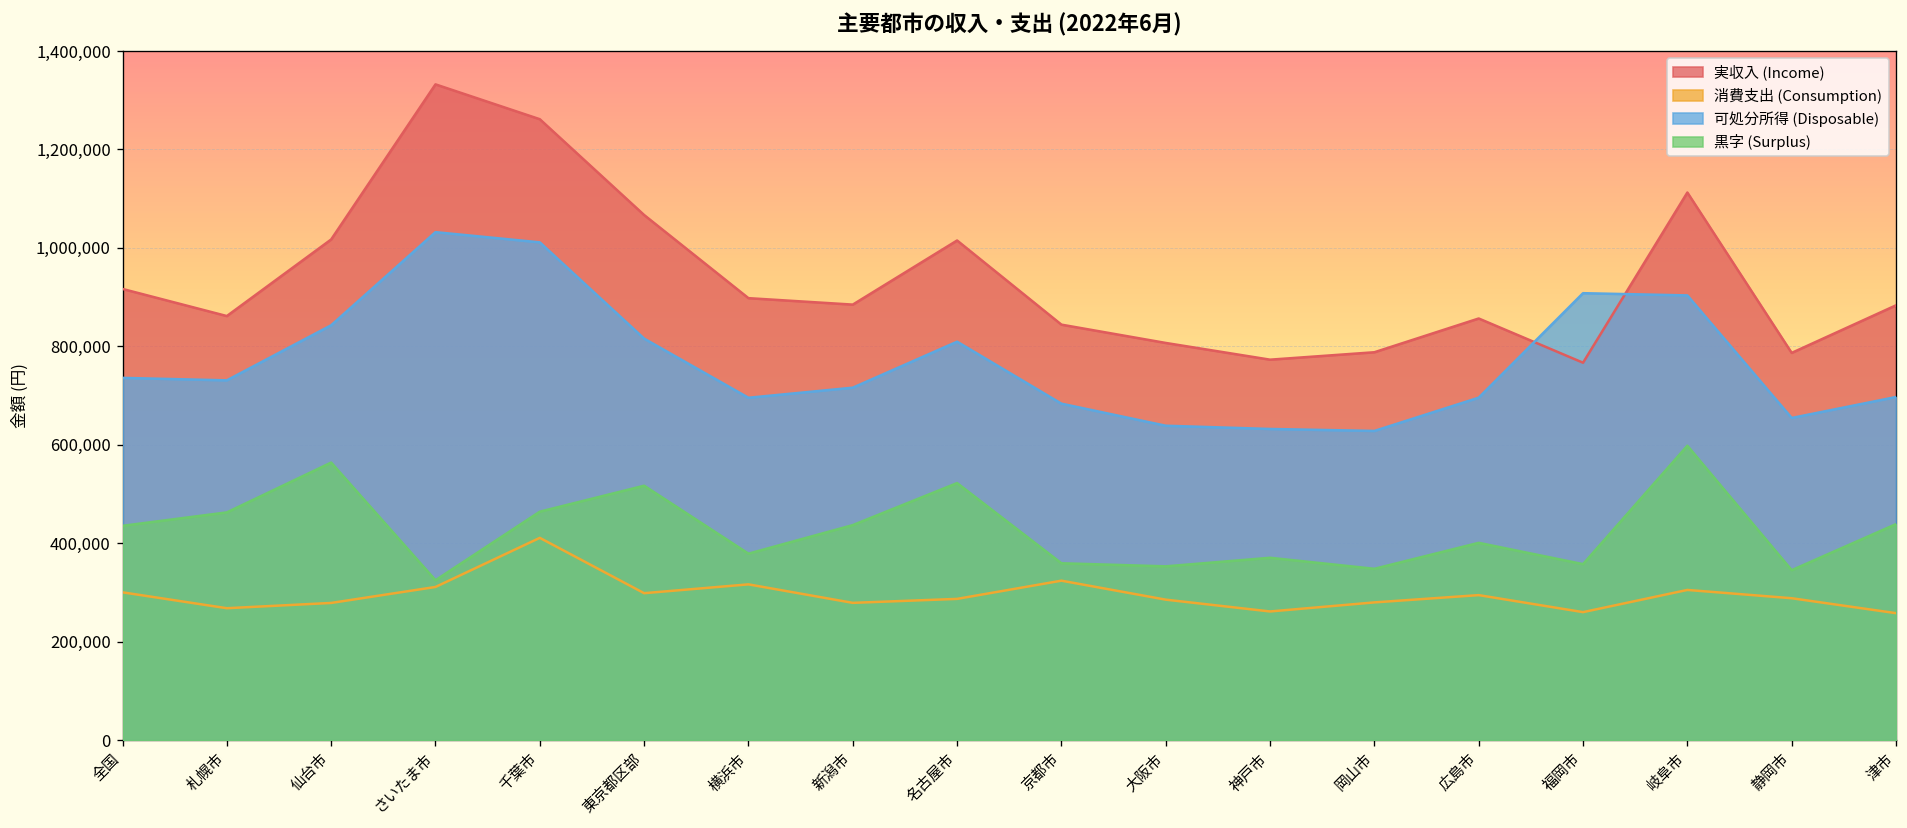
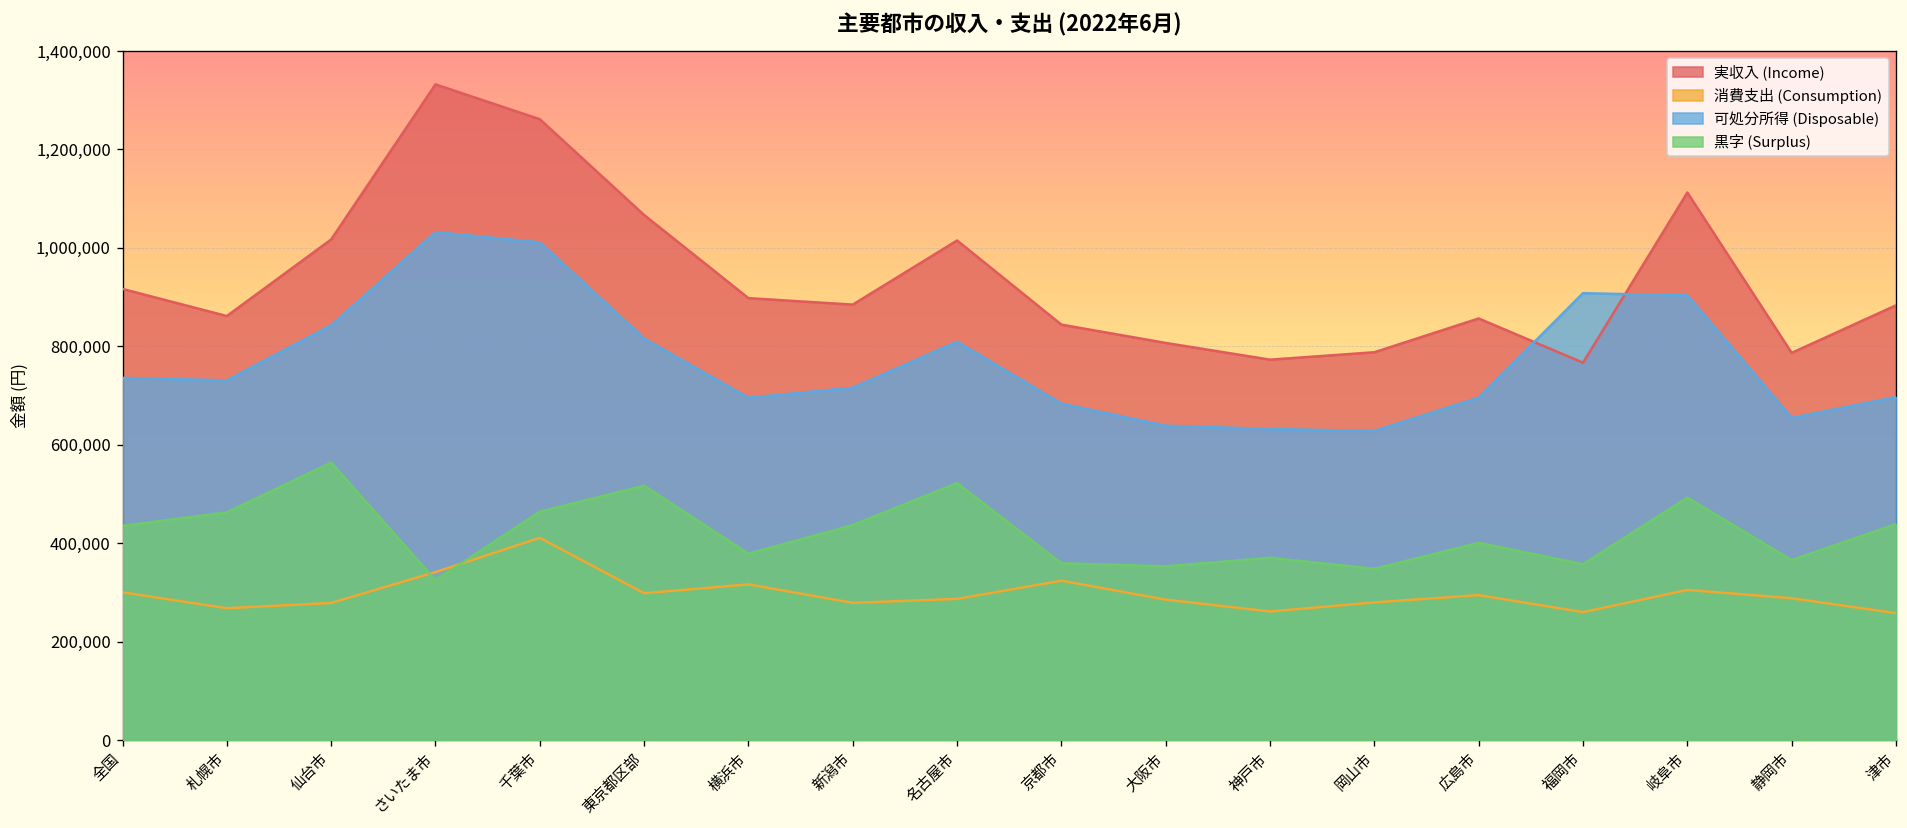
消費支出 (Consumption), さいたま市: 310,000 -> 340,000
黒字 (Surplus), 岐阜市: 600,000 -> 490,000
黒字 (Surplus), 静岡市: 350,000 -> 370,000
